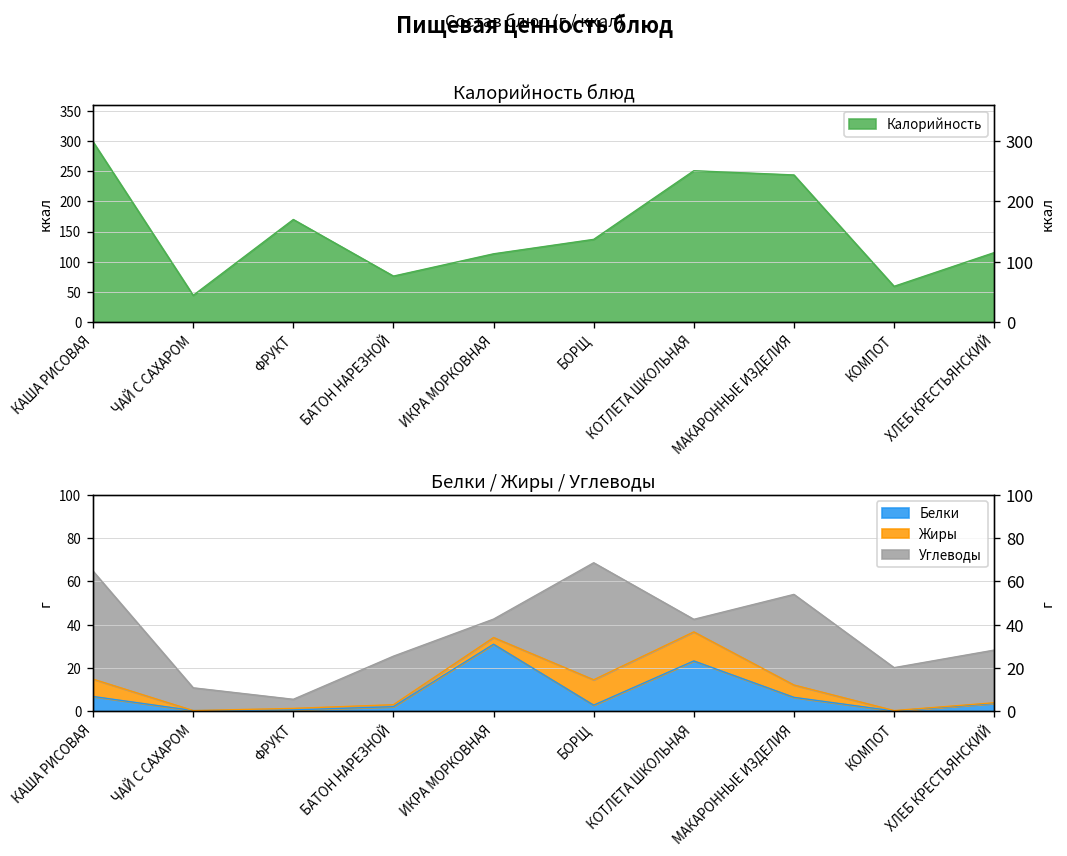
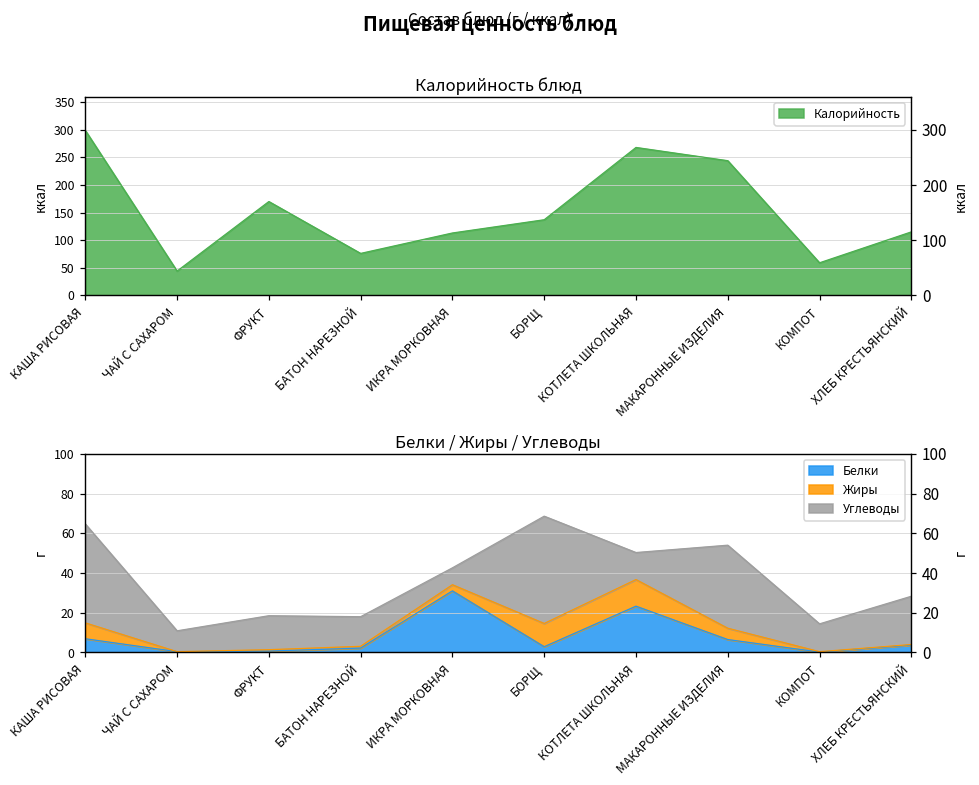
Калорийность блюд, КОТЛЕТА ШКОЛЬНАЯ: 250 -> 270
Белки / Жиры / Углеводы, Углеводы, ФРУКТ: 4 -> 17
Белки / Жиры / Углеводы, Углеводы, БАТОН НАРЕЗНОЙ: 22 -> 15
Белки / Жиры / Углеводы, Углеводы, КОТЛЕТА ШКОЛЬНАЯ: 6 -> 14
Белки / Жиры / Углеводы, Углеводы, КОМПОТ: 20 -> 14
